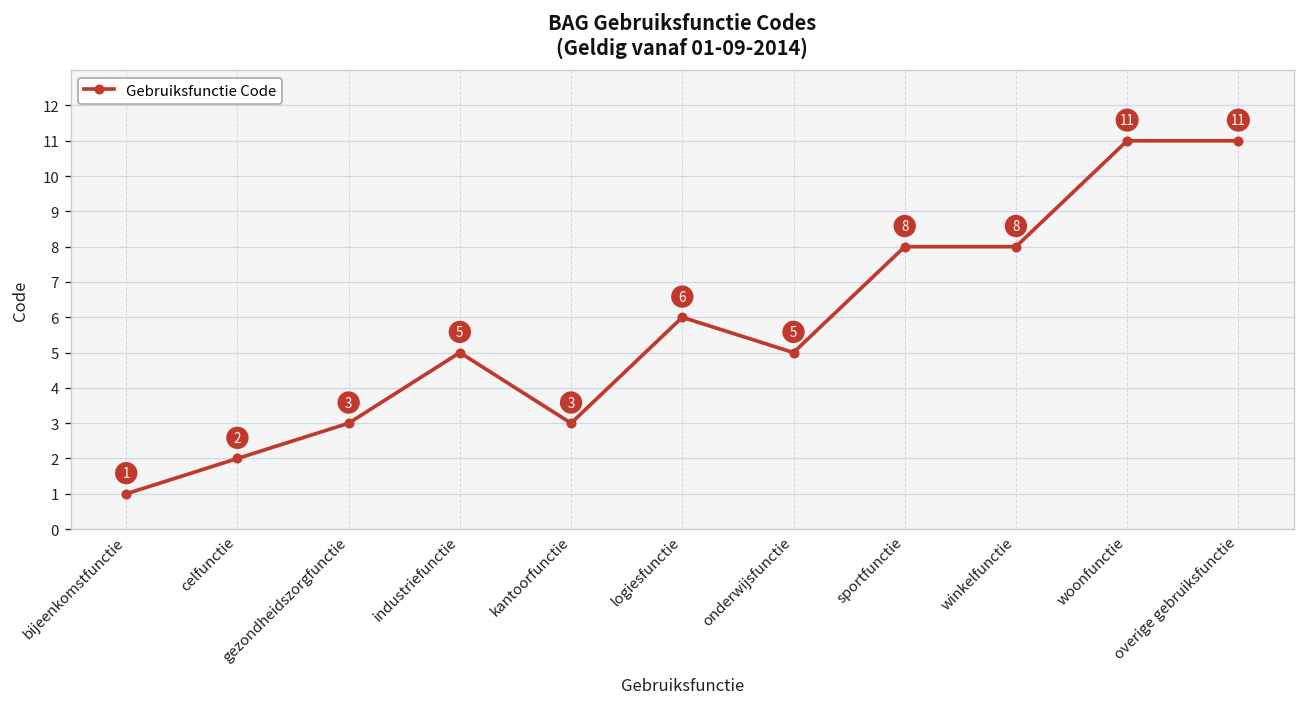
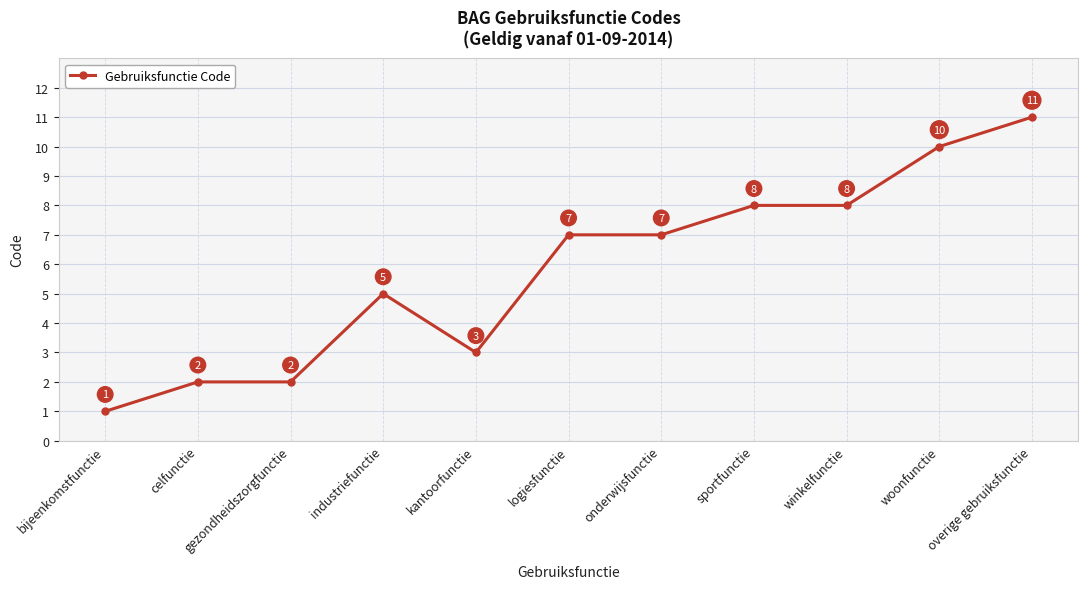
gezondheidszorgfunctie: 3 -> 2
logiesfunctie: 6 -> 7
onderwijsfunctie: 5 -> 7
woonfunctie: 11 -> 10
